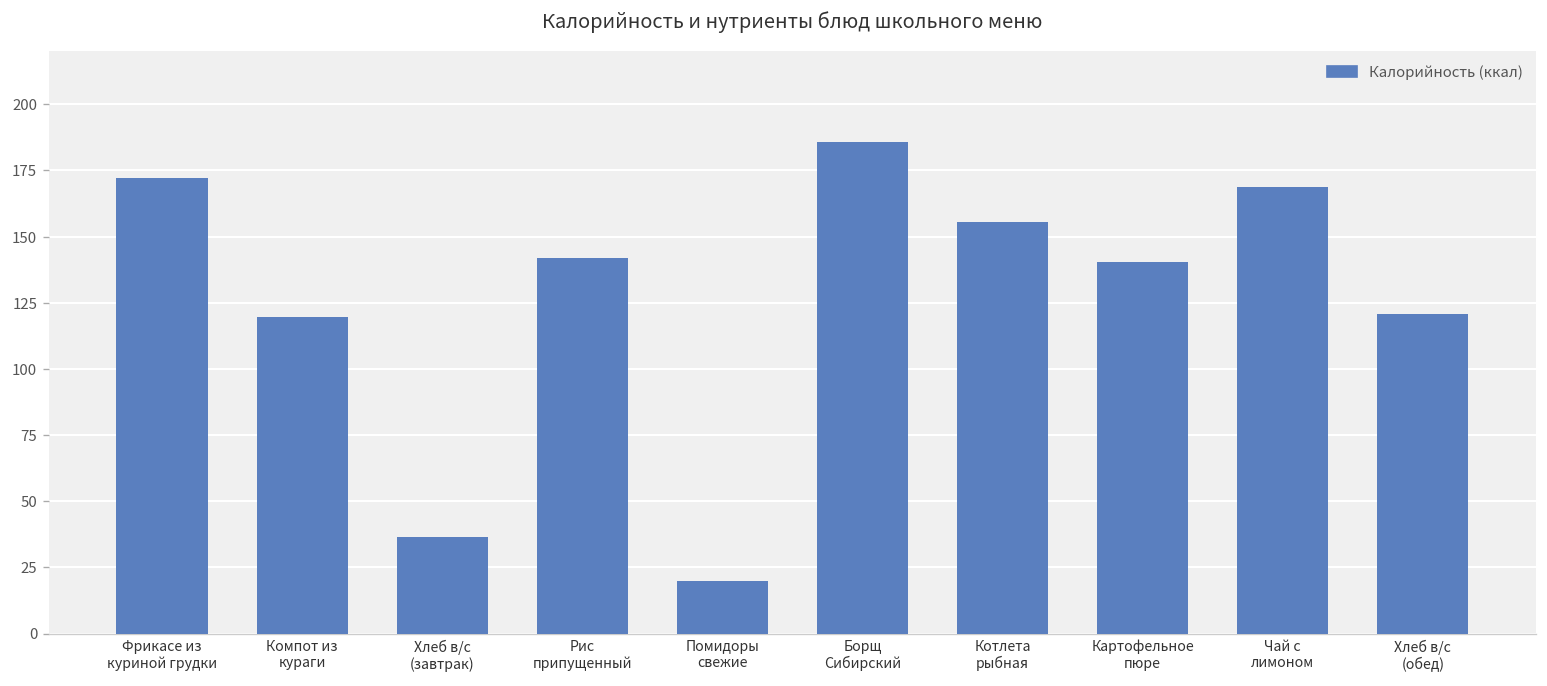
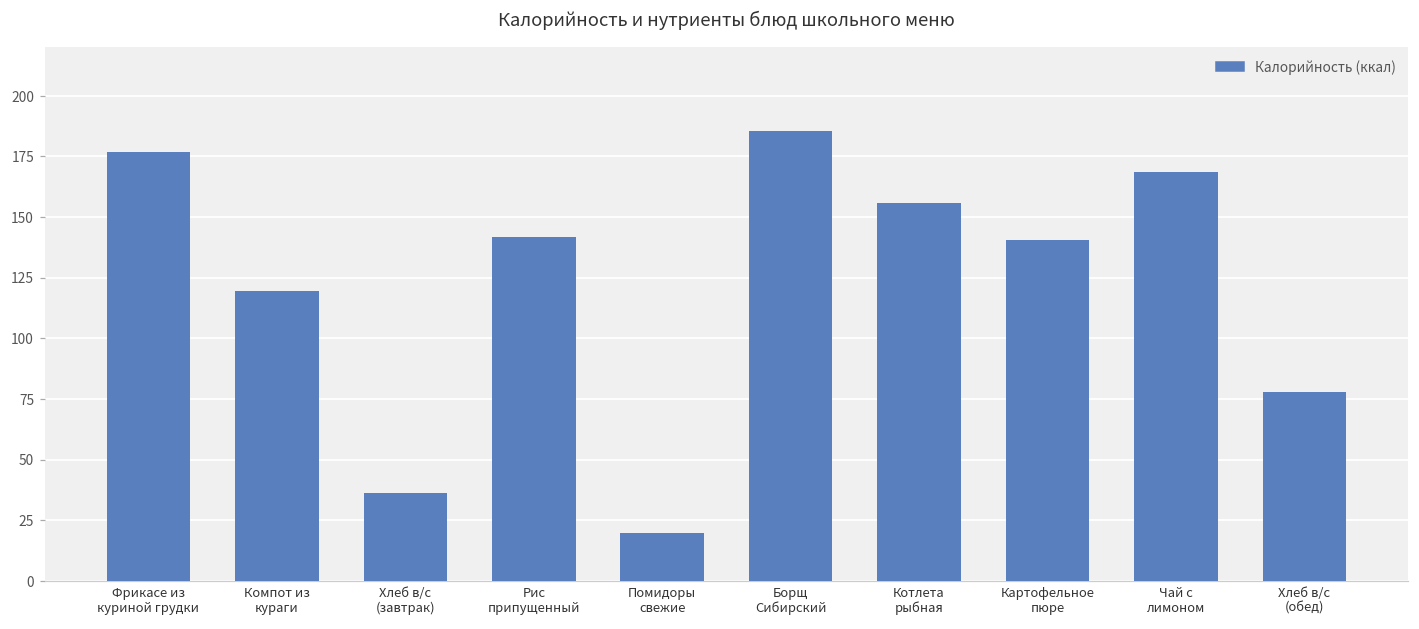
Фрикасе из куриной грудки: 172 -> 177
Хлеб в/с (обед): 121 -> 78
